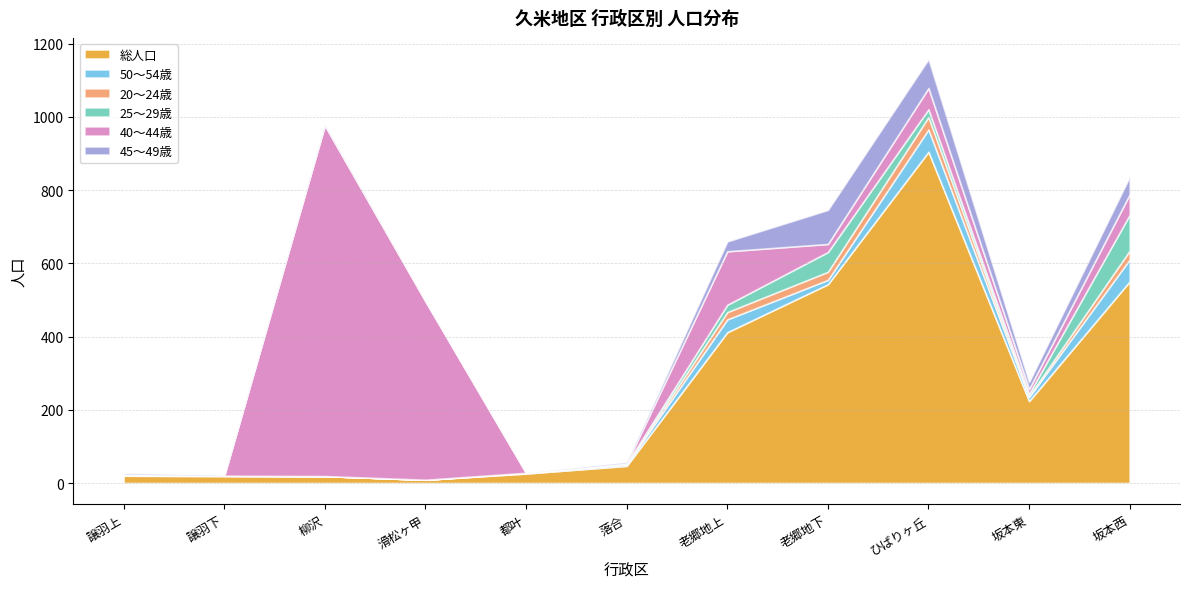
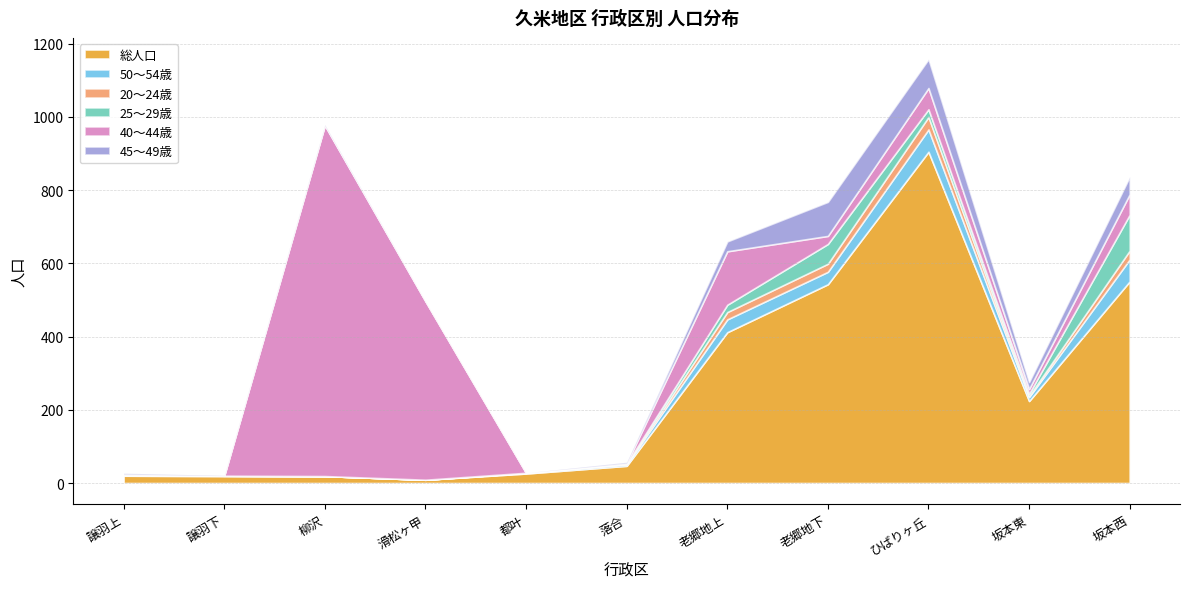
50～54歳, 老郷地下: 10 -> 30
